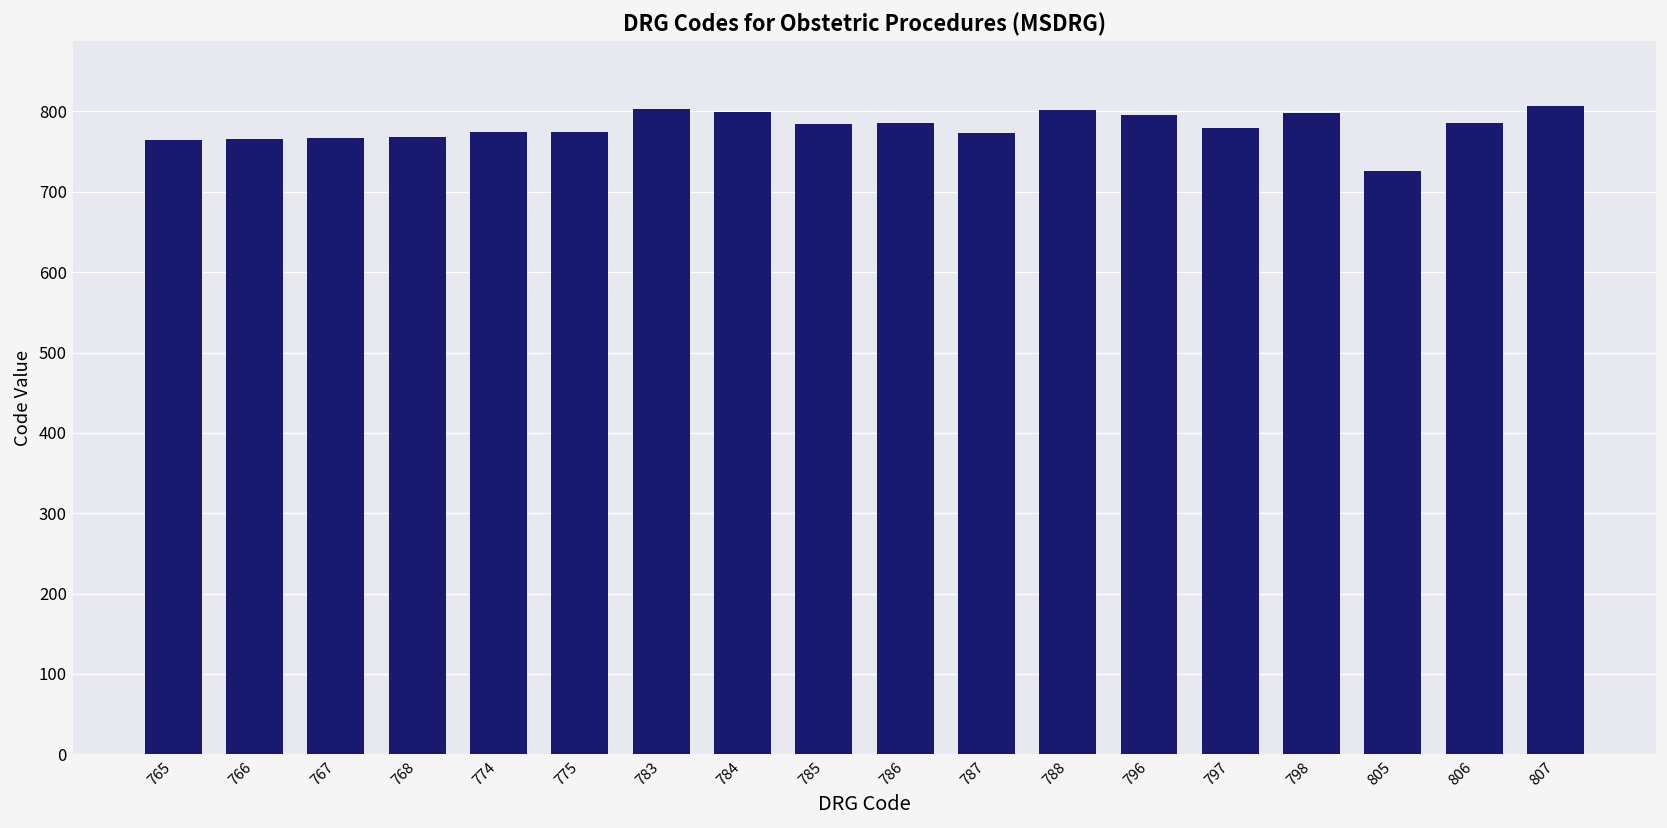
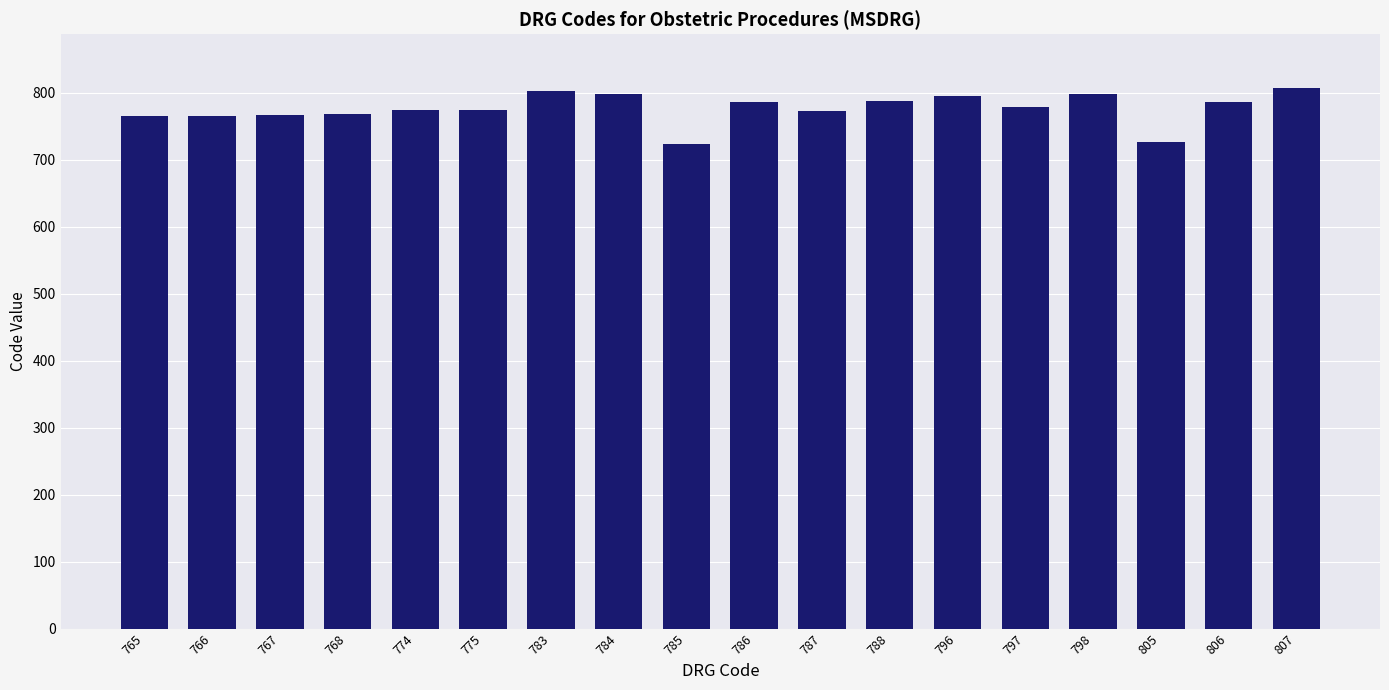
785: 790 -> 720
788: 800 -> 790
